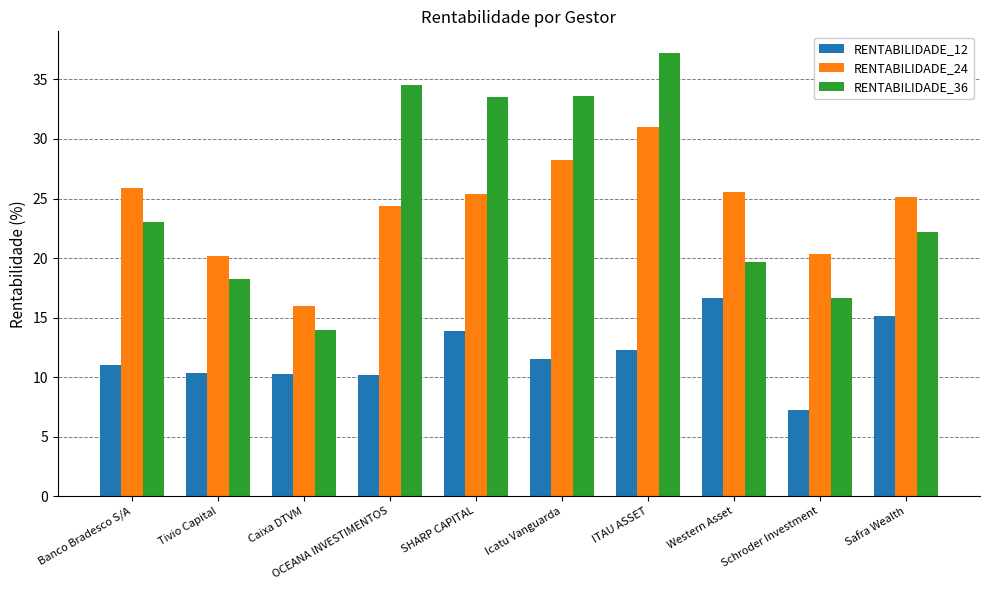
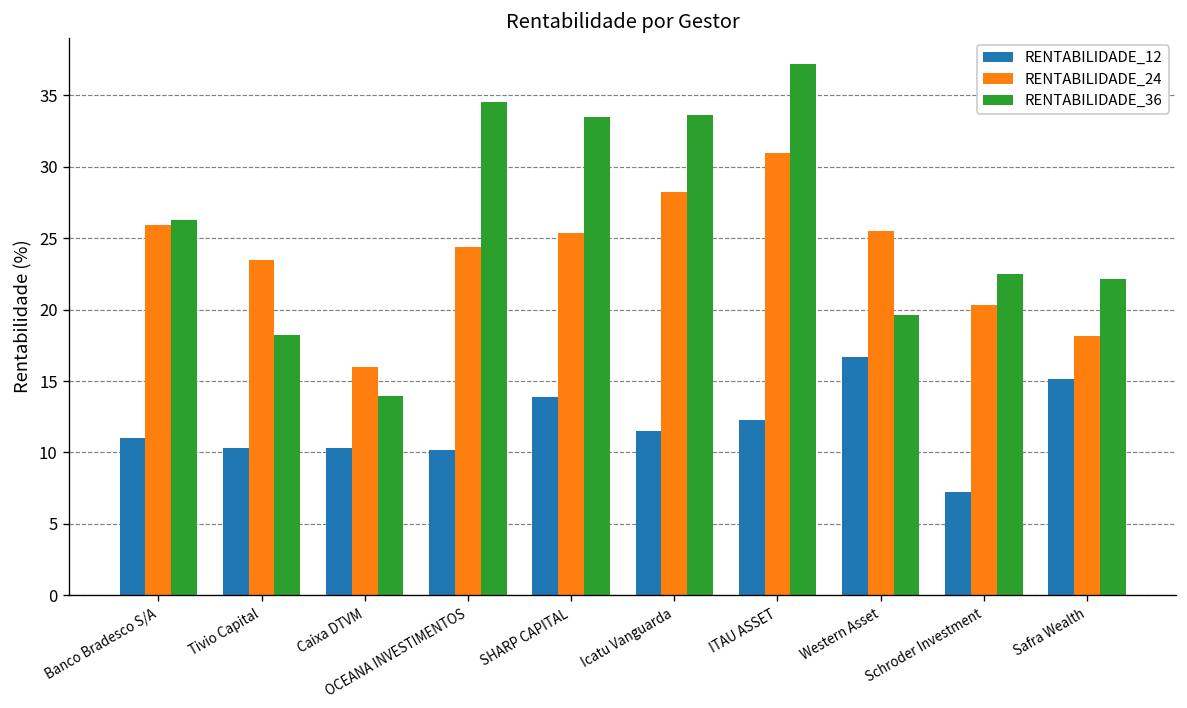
RENTABILIDADE_36, Banco Bradesco S/A: 23.0 -> 26.3
RENTABILIDADE_24, Tivio Capital: 20.1 -> 23.5
RENTABILIDADE_36, Schroder Investment: 16.7 -> 22.5
RENTABILIDADE_24, Safra Wealth: 25.1 -> 18.2
